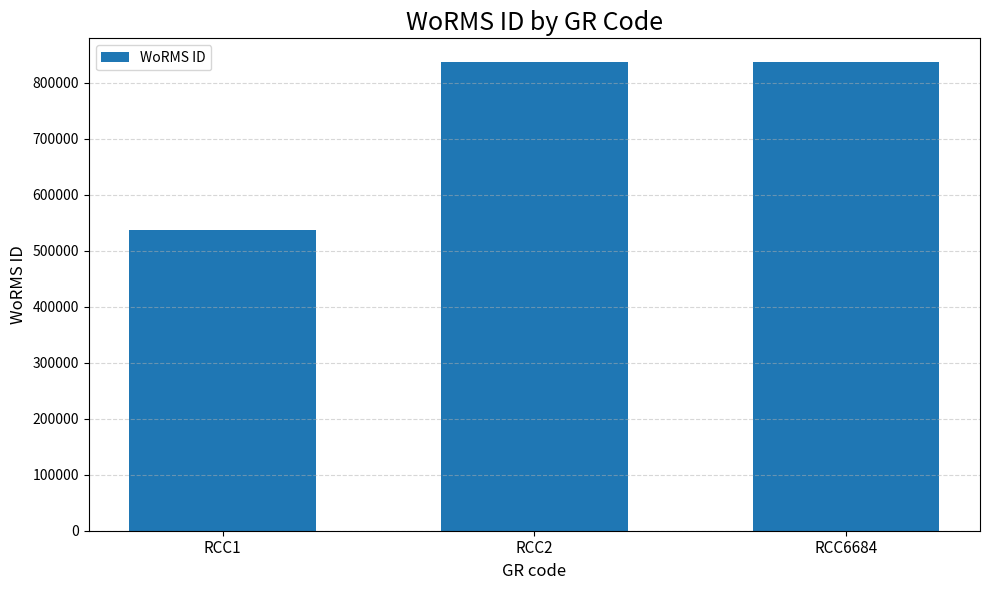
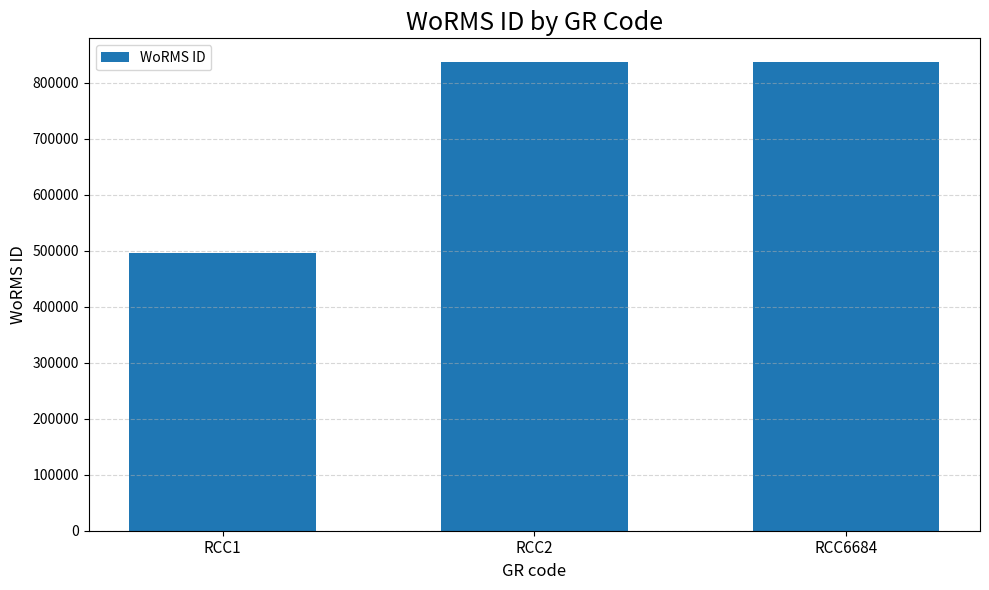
RCC1: 540000 -> 500000
